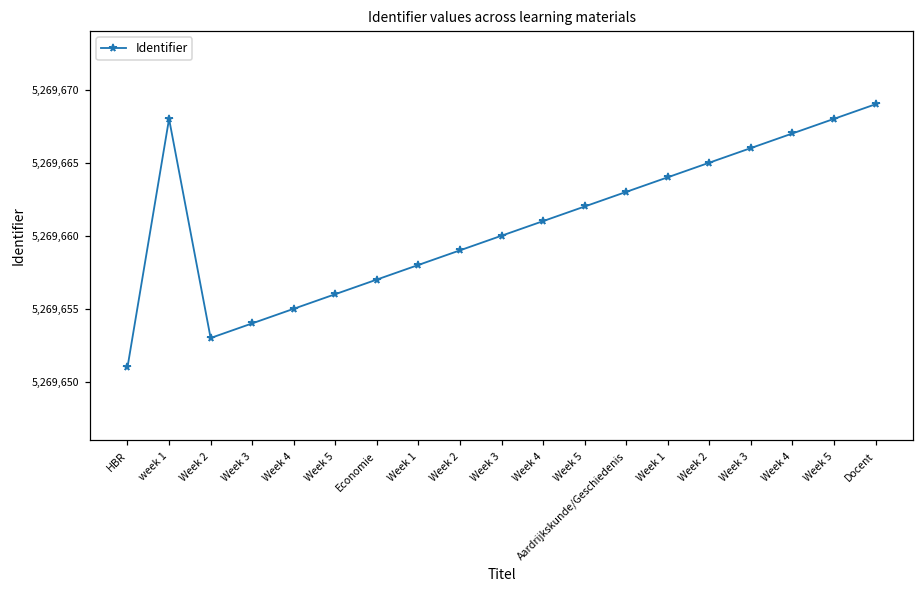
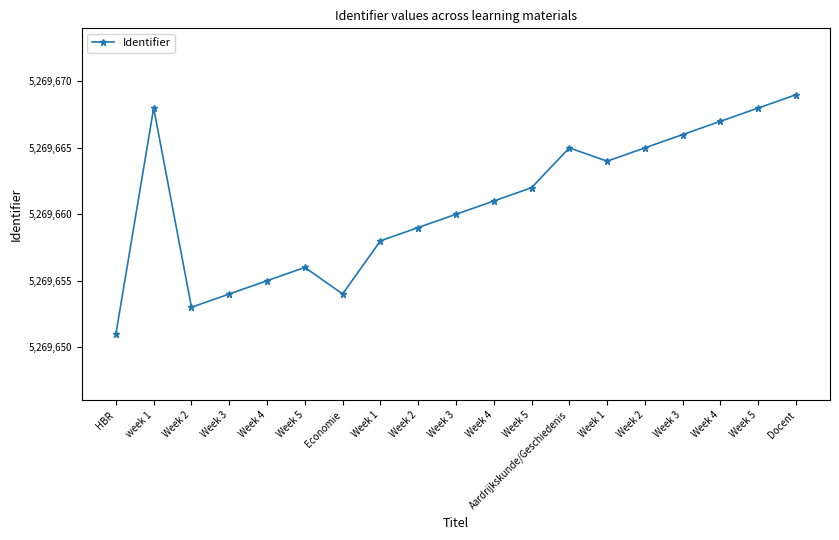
Economie: 5,269,657 -> 5,269,654
Aardrijkskunde/Geschiedenis: 5,269,663 -> 5,269,665
